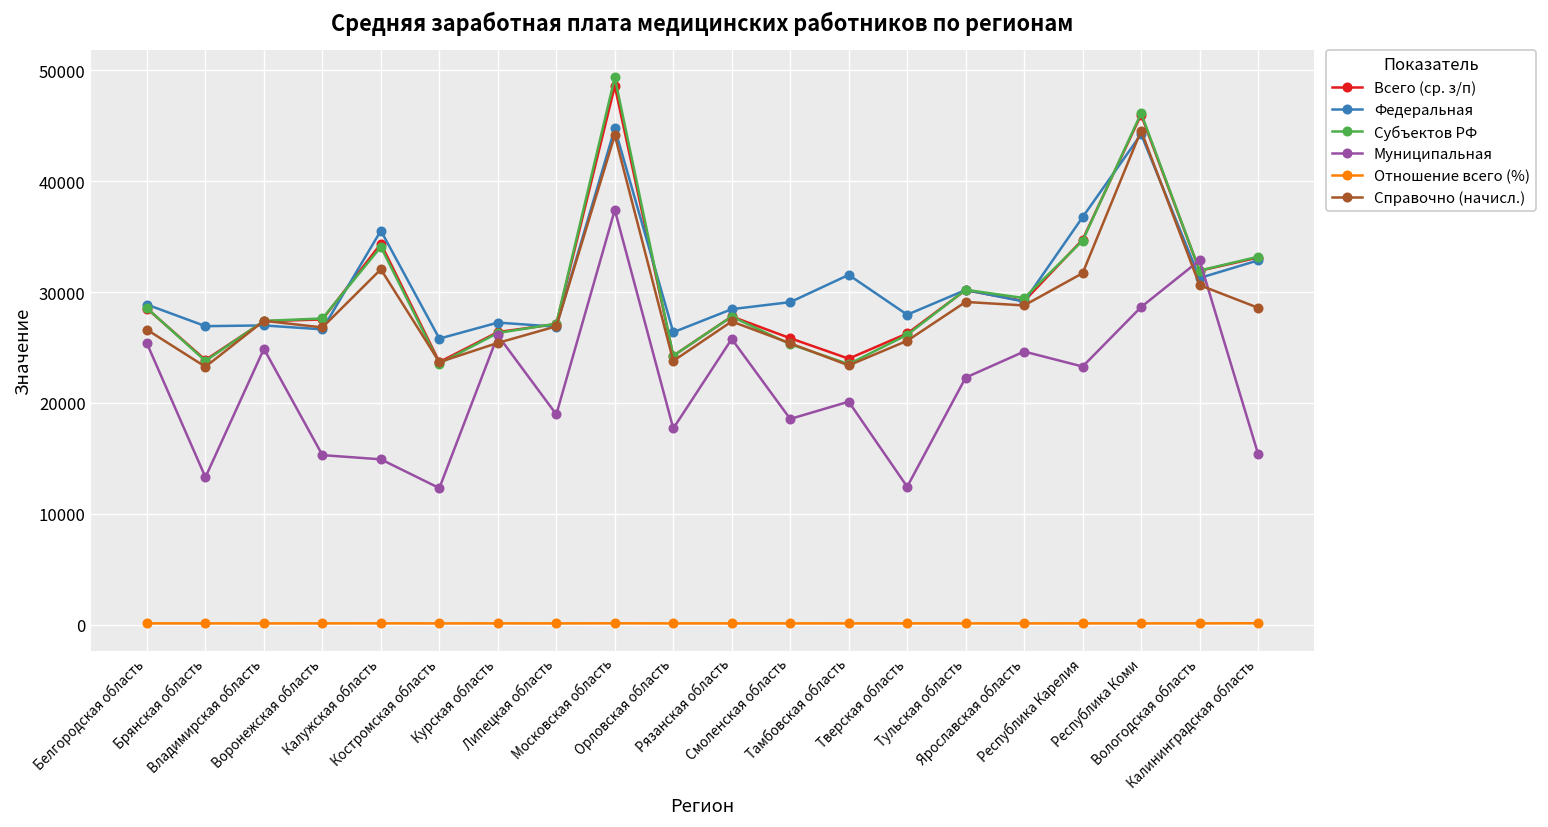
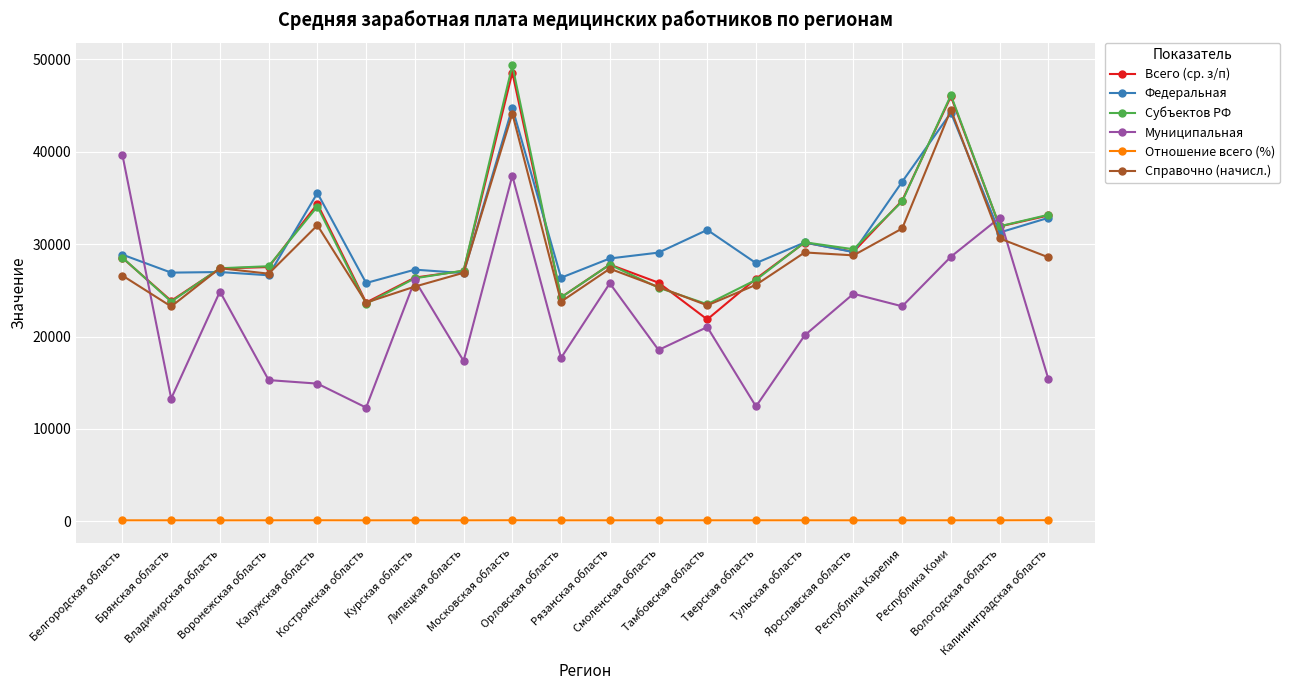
Муниципальная, Белгородская область: 25000 -> 40000
Муниципальная, Липецкая область: 19000 -> 17000
Всего (ср. з/п), Тамбовская область: 24000 -> 22000
Муниципальная, Тамбовская область: 20000 -> 21000
Муниципальная, Тульская область: 22000 -> 20000
